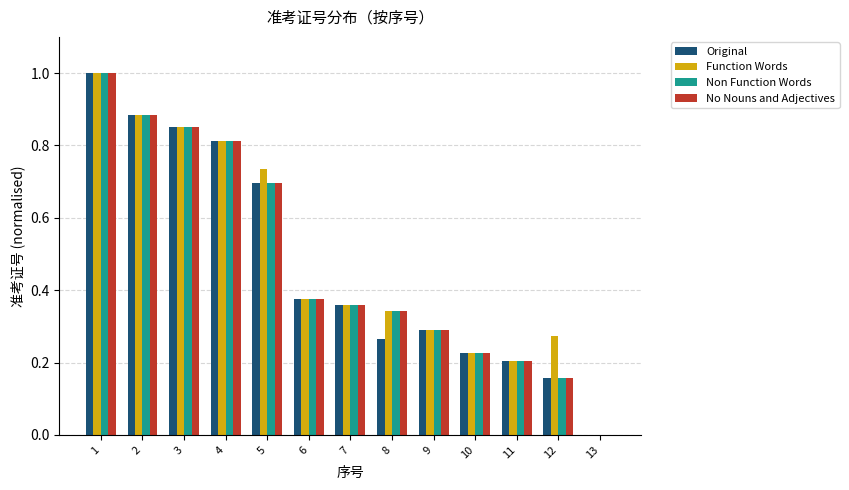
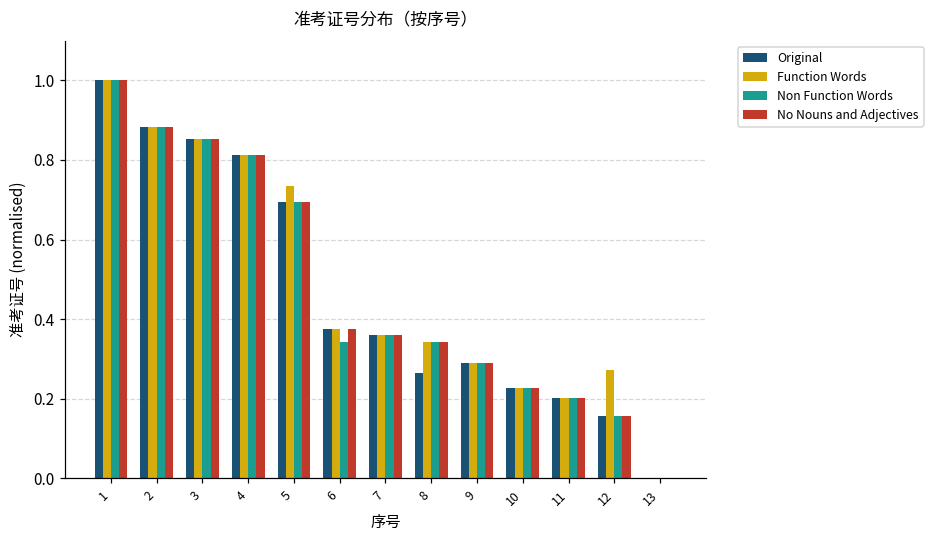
Non Function Words, 6: 0.38 -> 0.34
